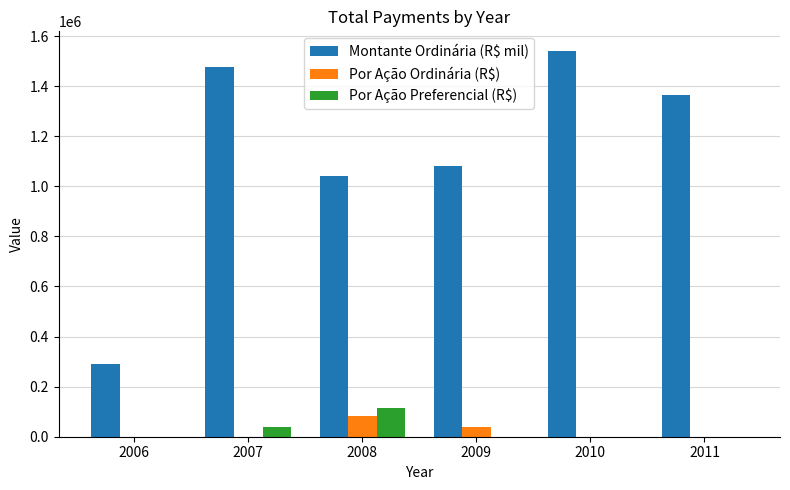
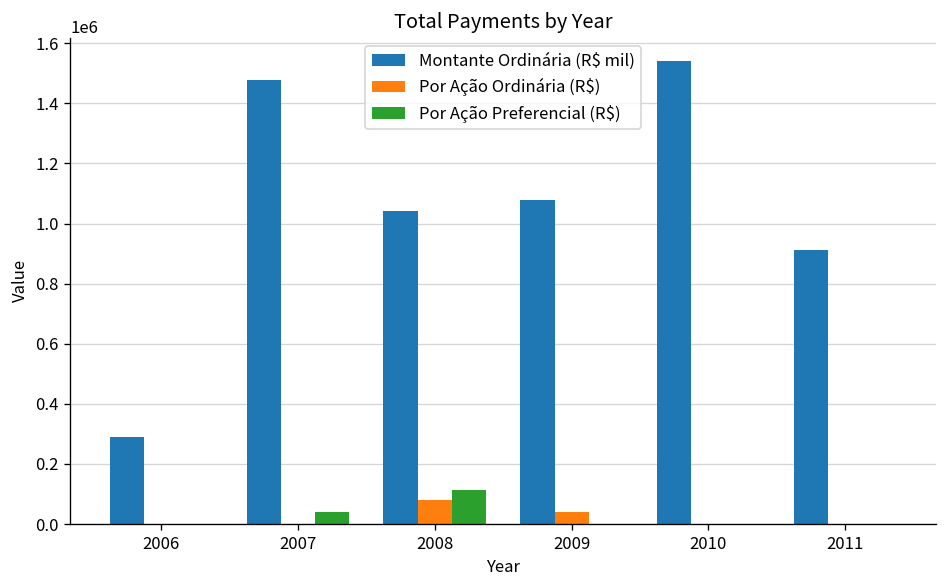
Montante Ordinária (R$ mil), 2011: 1360000 -> 910000
